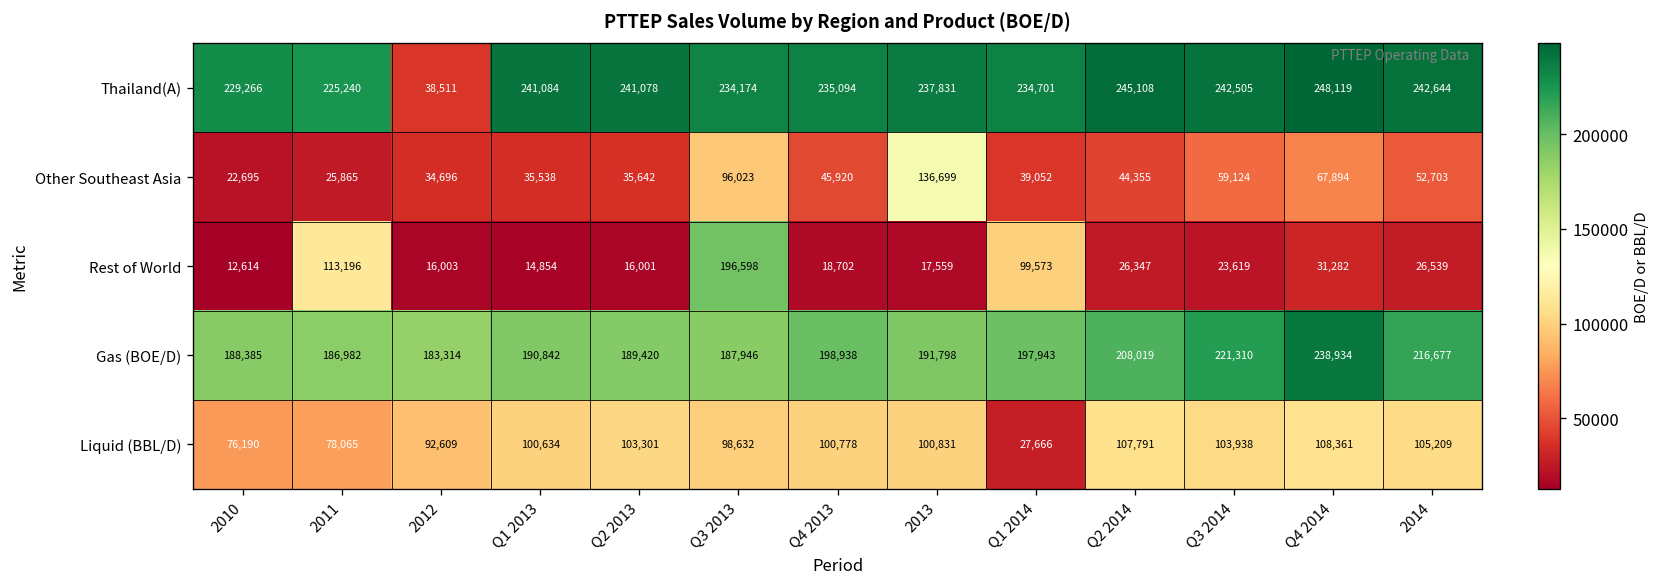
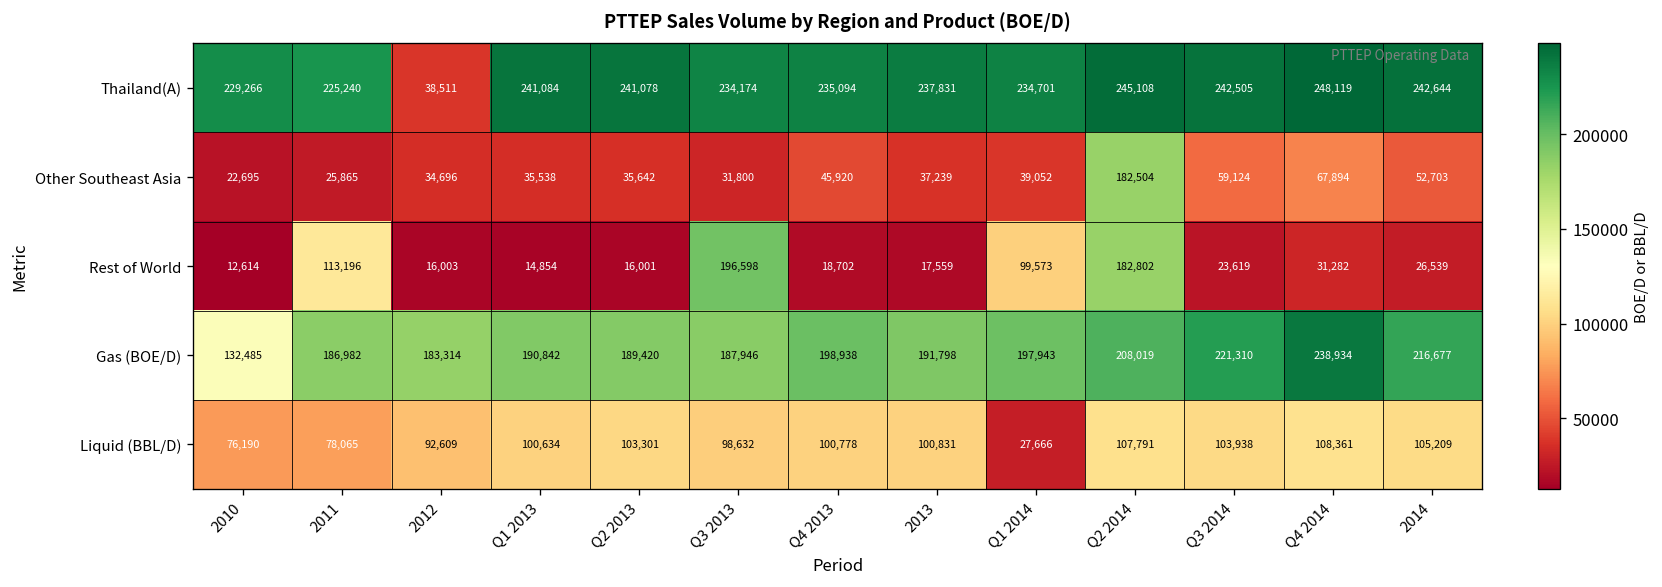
Other Southeast Asia, Q3 2013: 96,023 -> 31,800
Other Southeast Asia, 2013: 136,699 -> 37,239
Other Southeast Asia, Q2 2014: 44,355 -> 182,504
Rest of World, Q2 2014: 26,347 -> 182,802
Gas (BOE/D), 2010: 188,385 -> 132,485
